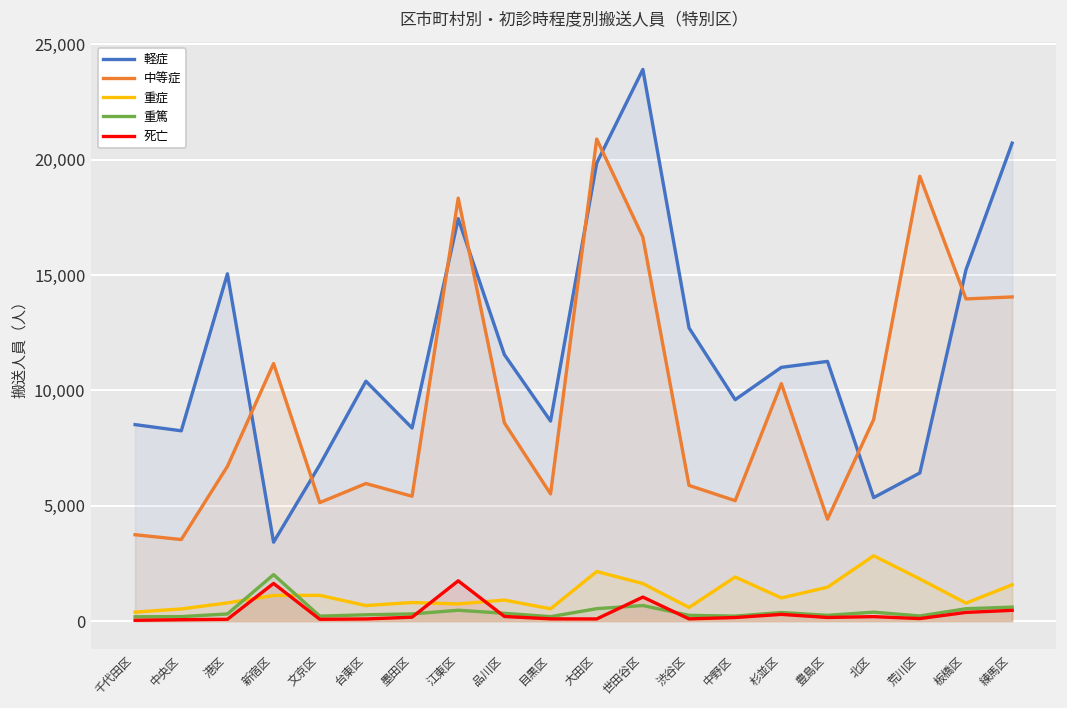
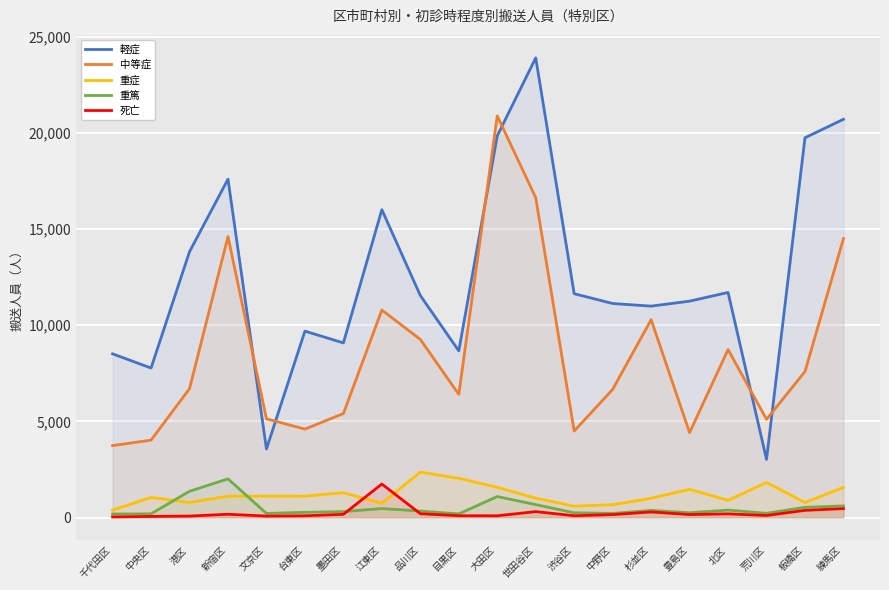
軽症, 中央区: 8,200 -> 7,800
中等症, 中央区: 3,500 -> 4,000
重症, 中央区: 500 -> 1,000
軽症, 港区: 15,100 -> 13,800
重篤, 港区: 300 -> 1,400
軽症, 新宿区: 3,400 -> 17,600
中等症, 新宿区: 11,200 -> 14,600
死亡, 新宿区: 1,600 -> 200
軽症, 文京区: 6,800 -> 3,600
軽症, 台東区: 10,400 -> 9,700
中等症, 台東区: 6,000 -> 4,600
重症, 台東区: 700 -> 1,100
軽症, 墨田区: 8,400 -> 9,100
重症, 墨田区: 800 -> 1,300
軽症, 江東区: 17,400 -> 16,000
中等症, 江東区: 18,300 -> 10,800
中等症, 品川区: 8,600 -> 9,300
重症, 品川区: 900 -> 2,400
中等症, 目黒区: 5,500 -> 6,400
重症, 目黒区: 500 -> 2,000
重症, 大田区: 2,100 -> 1,600
重篤, 大田区: 500 -> 1,100
重症, 世田谷区: 1,600 -> 1,000
死亡, 世田谷区: 1,000 -> 300
軽症, 渋谷区: 12,700 -> 11,600
中等症, 渋谷区: 5,900 -> 4,500
軽症, 中野区: 9,600 -> 11,100
中等症, 中野区: 5,200 -> 6,700
重症, 中野区: 1,900 -> 700
軽症, 北区: 5,400 -> 11,700
重症, 北区: 2,800 -> 900
軽症, 荒川区: 6,400 -> 3,000
中等症, 荒川区: 19,300 -> 5,100
軽症, 板橋区: 15,200 -> 19,800
中等症, 板橋区: 14,000 -> 7,600
中等症, 練馬区: 14,100 -> 14,500
